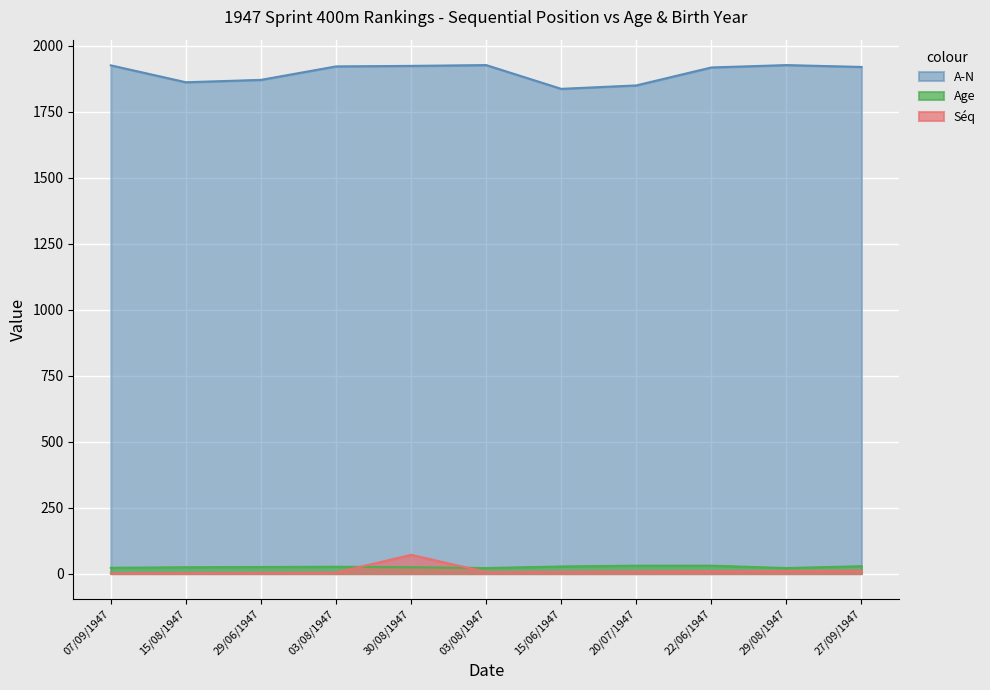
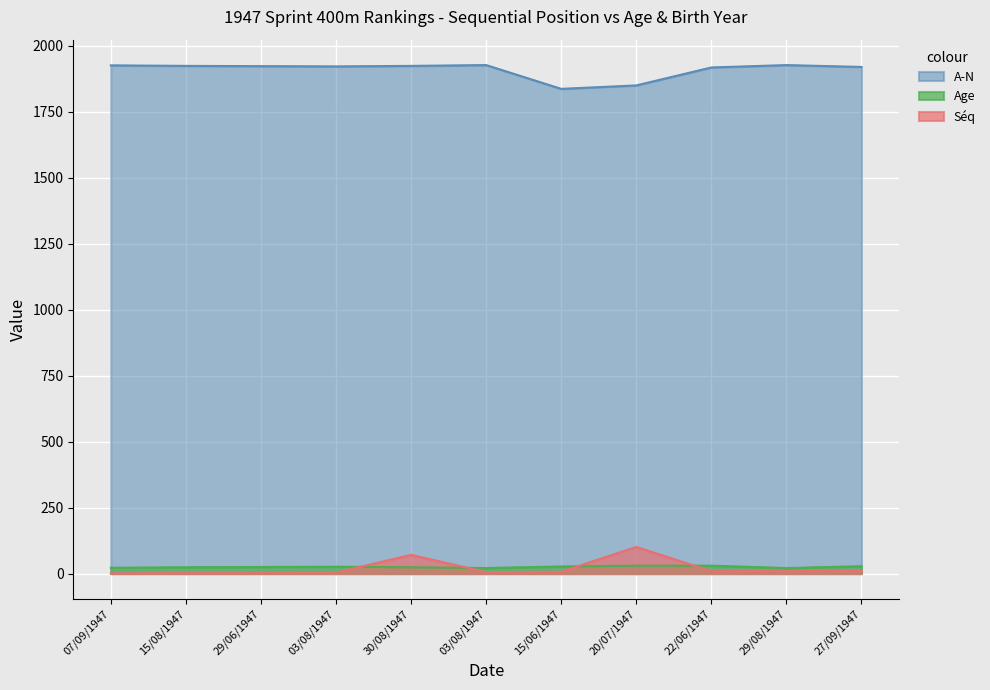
A-N, 15/08/1947: 1860 -> 1920
A-N, 29/06/1947: 1870 -> 1920
Séq, 20/07/1947: 10 -> 100
